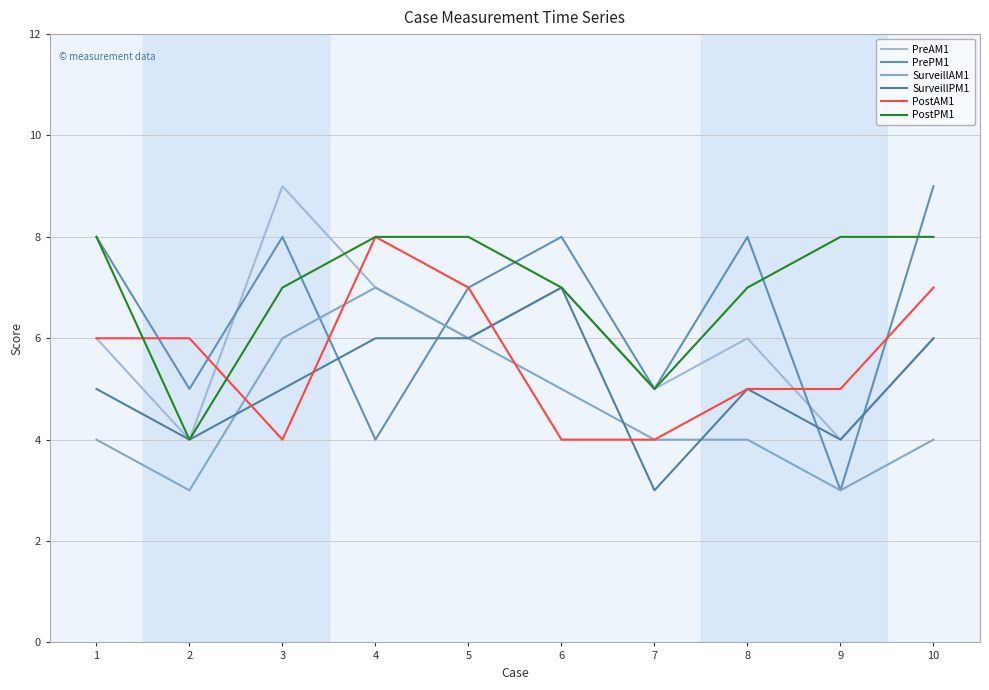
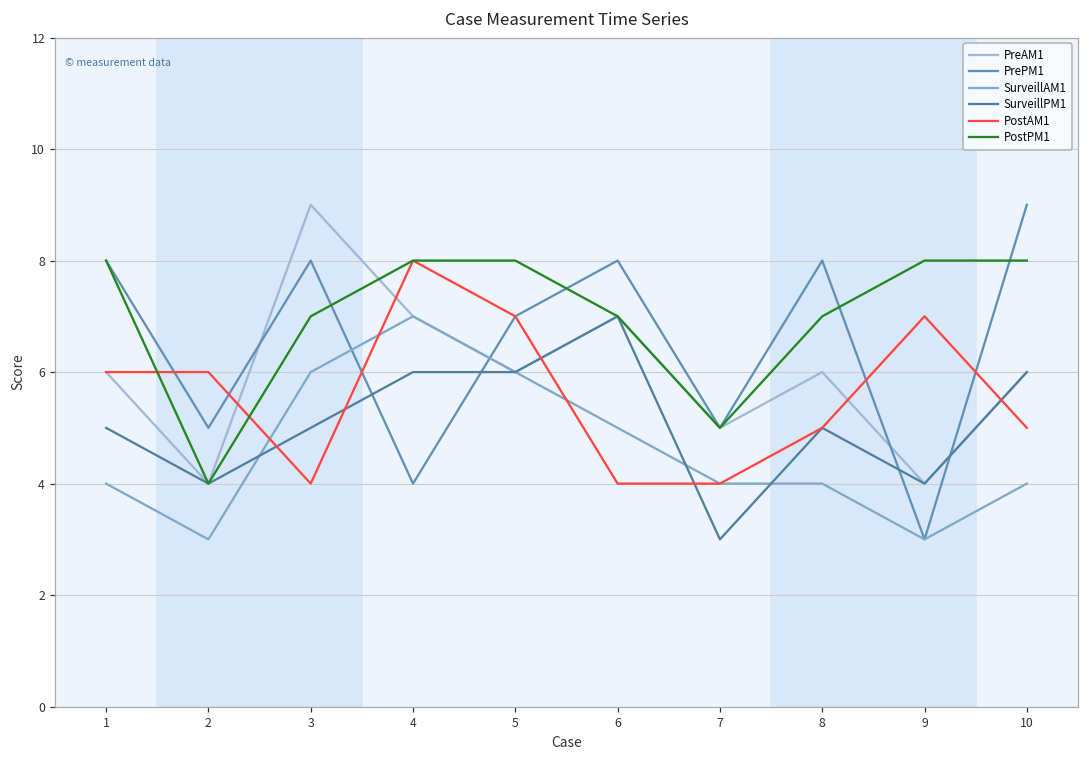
PostAM1, 9: 5 -> 7
PostAM1, 10: 7 -> 5
